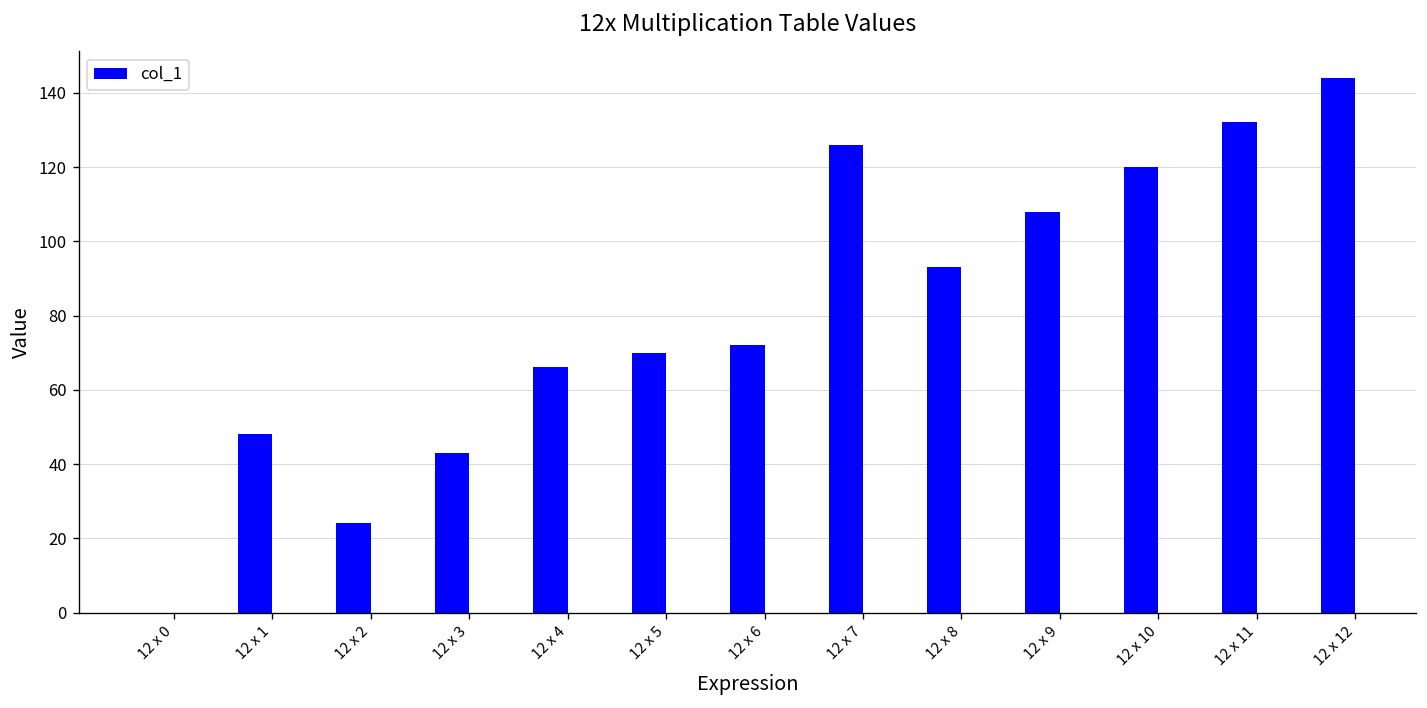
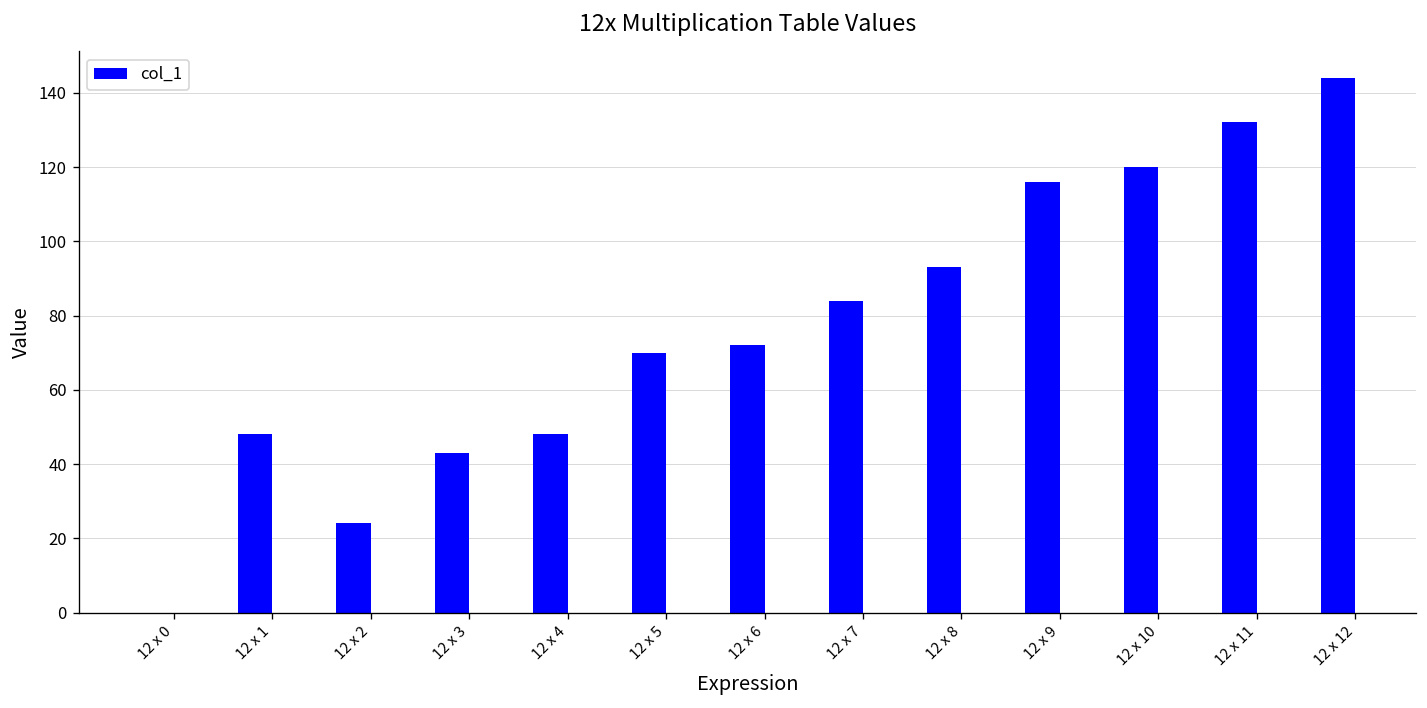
12 x 4: 66 -> 48
12 x 7: 126 -> 84
12 x 9: 108 -> 116
